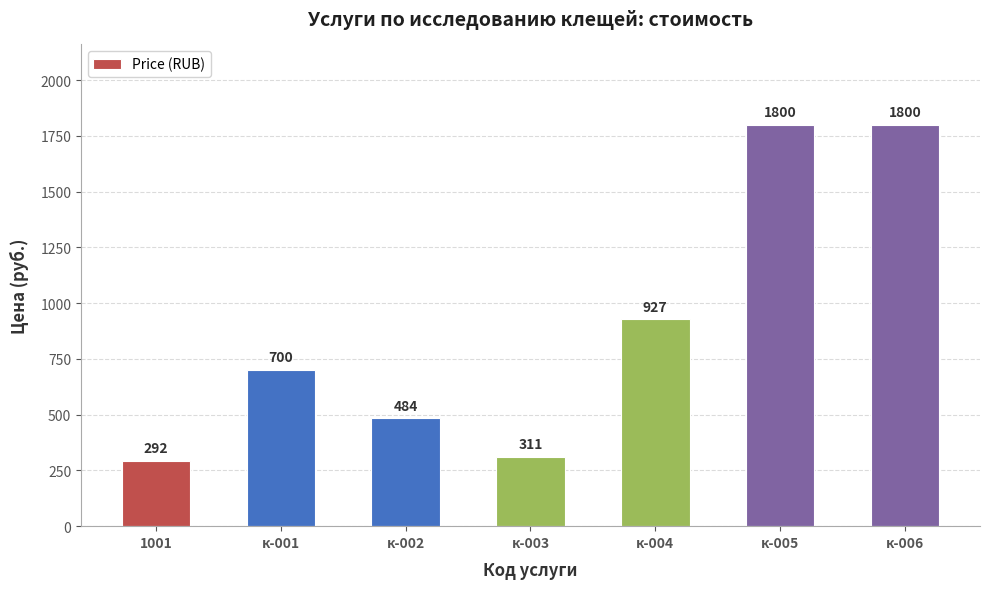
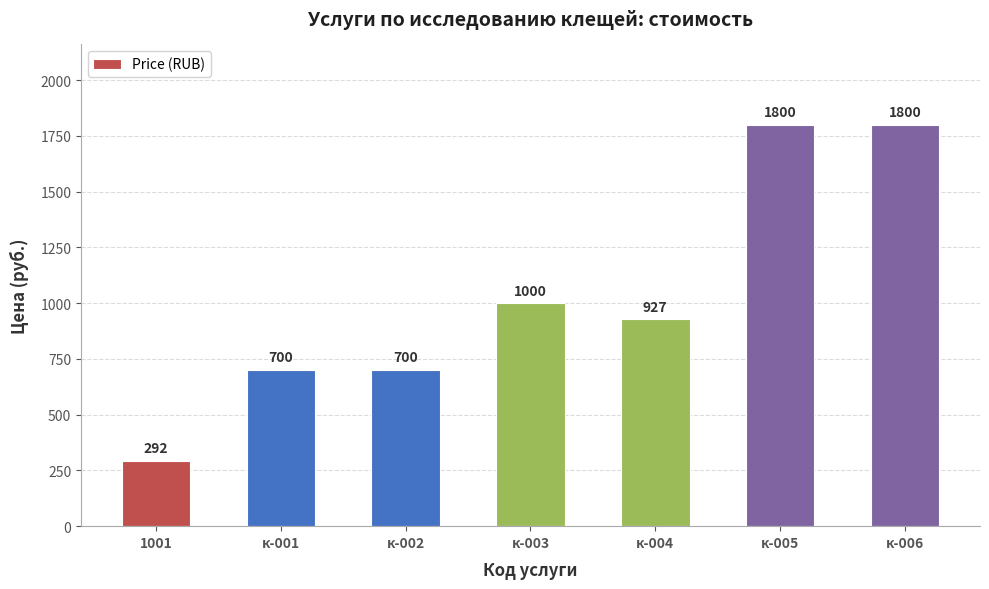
к-002: 484 -> 700
к-003: 311 -> 1000
